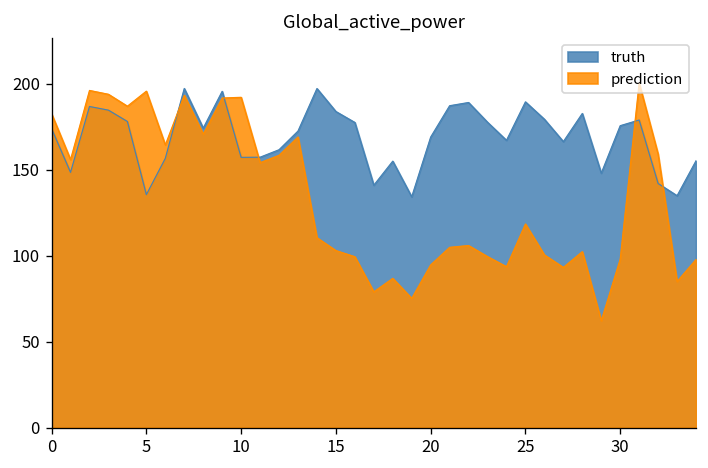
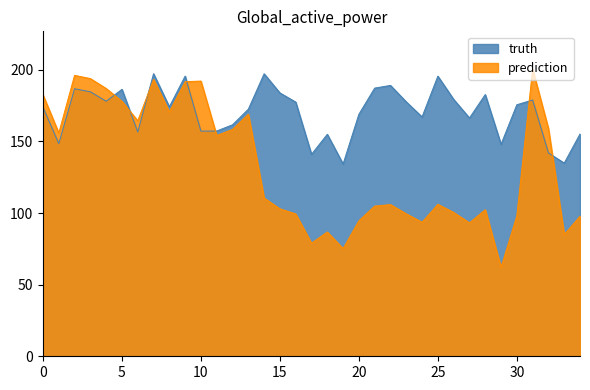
truth, 5: 136 -> 186
prediction, 5: 196 -> 178
truth, 25: 190 -> 196
prediction, 25: 118 -> 106
